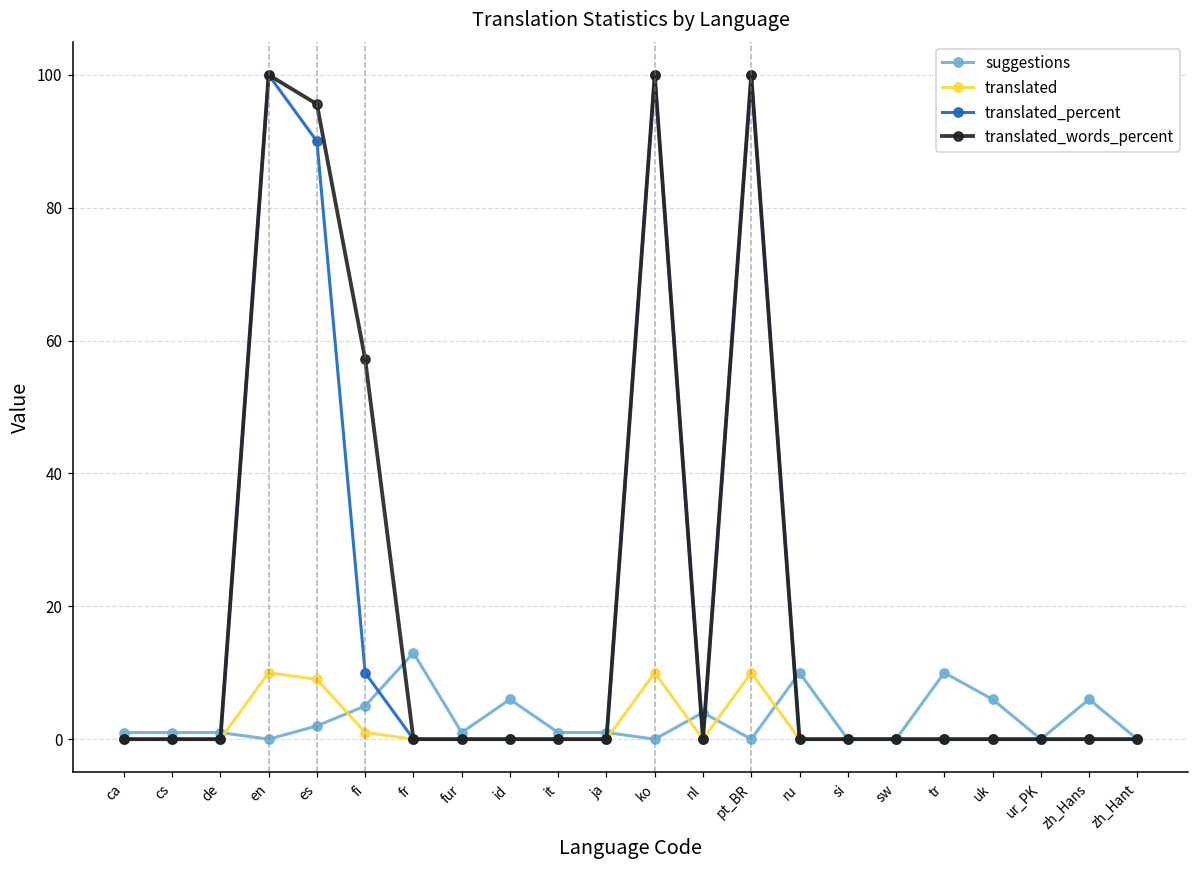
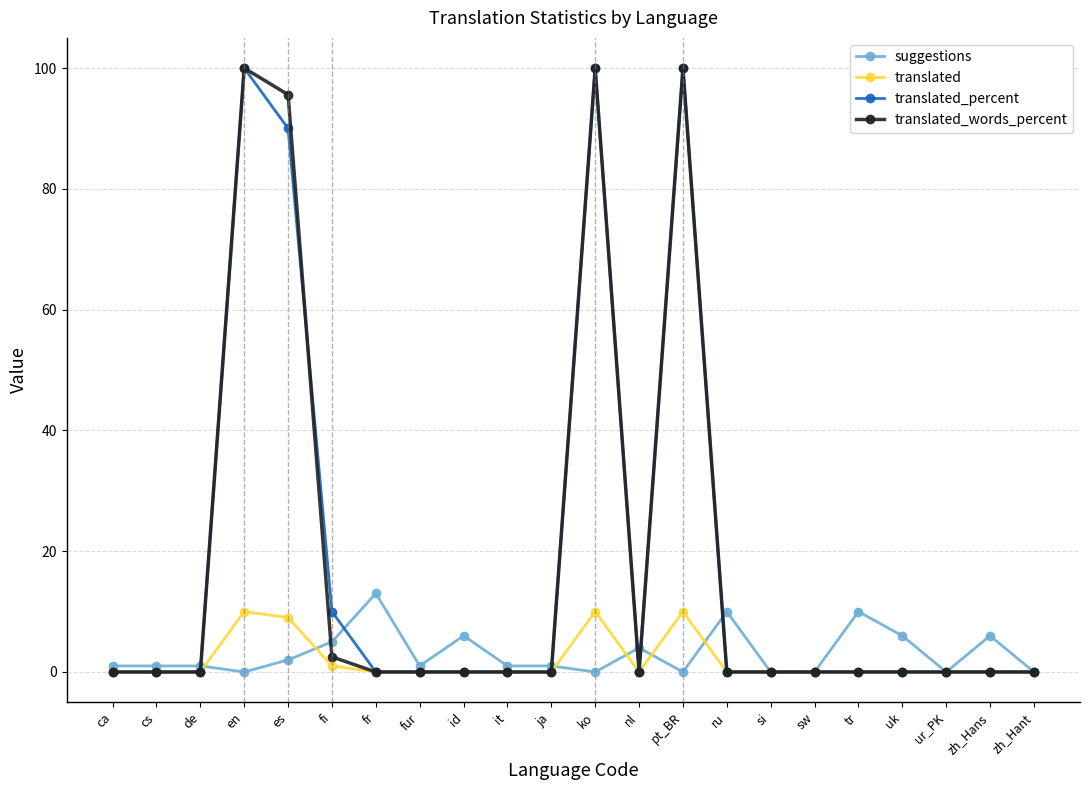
translated_words_percent, fi: 57 -> 3
